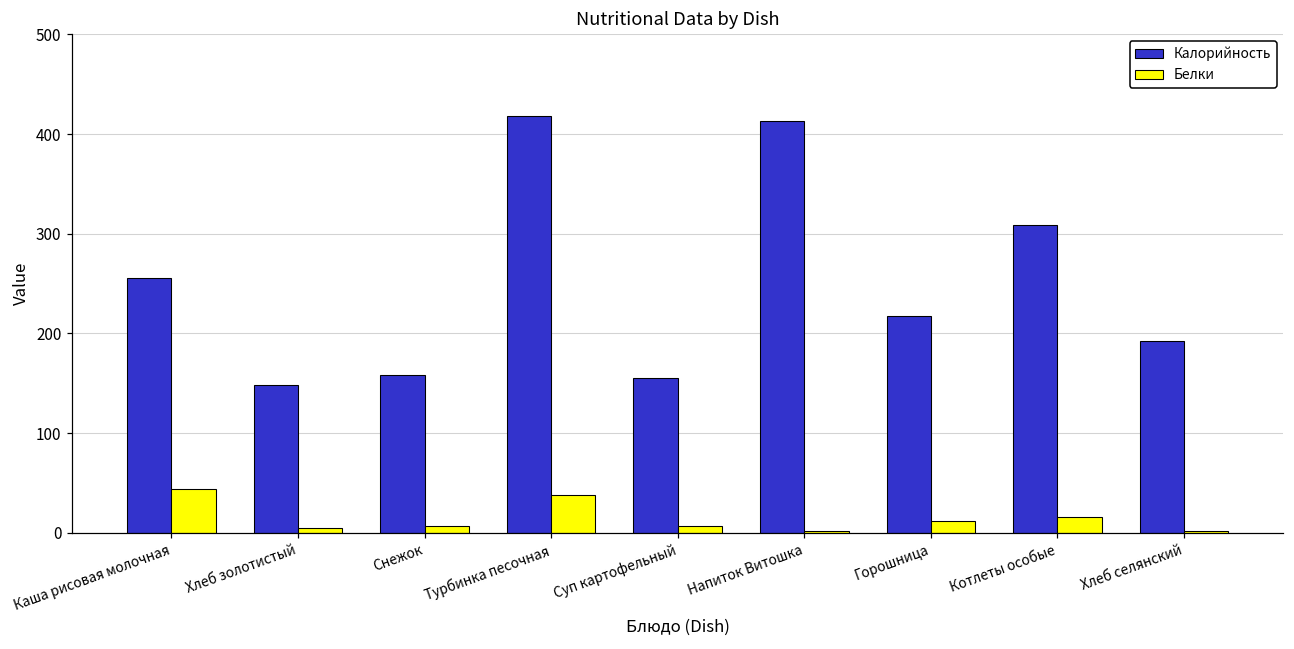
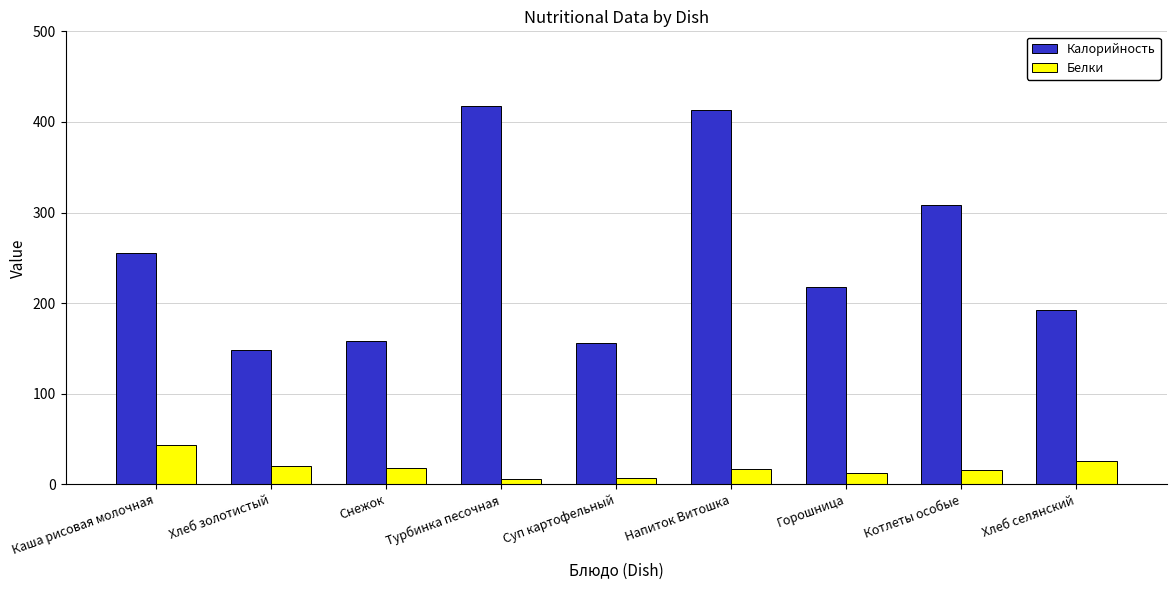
Белки, Хлеб золотистый: 0 -> 20
Белки, Снежок: 10 -> 20
Белки, Турбинка песочная: 40 -> 10
Белки, Напиток Витошка: 0 -> 20
Белки, Хлеб селянский: 0 -> 30
